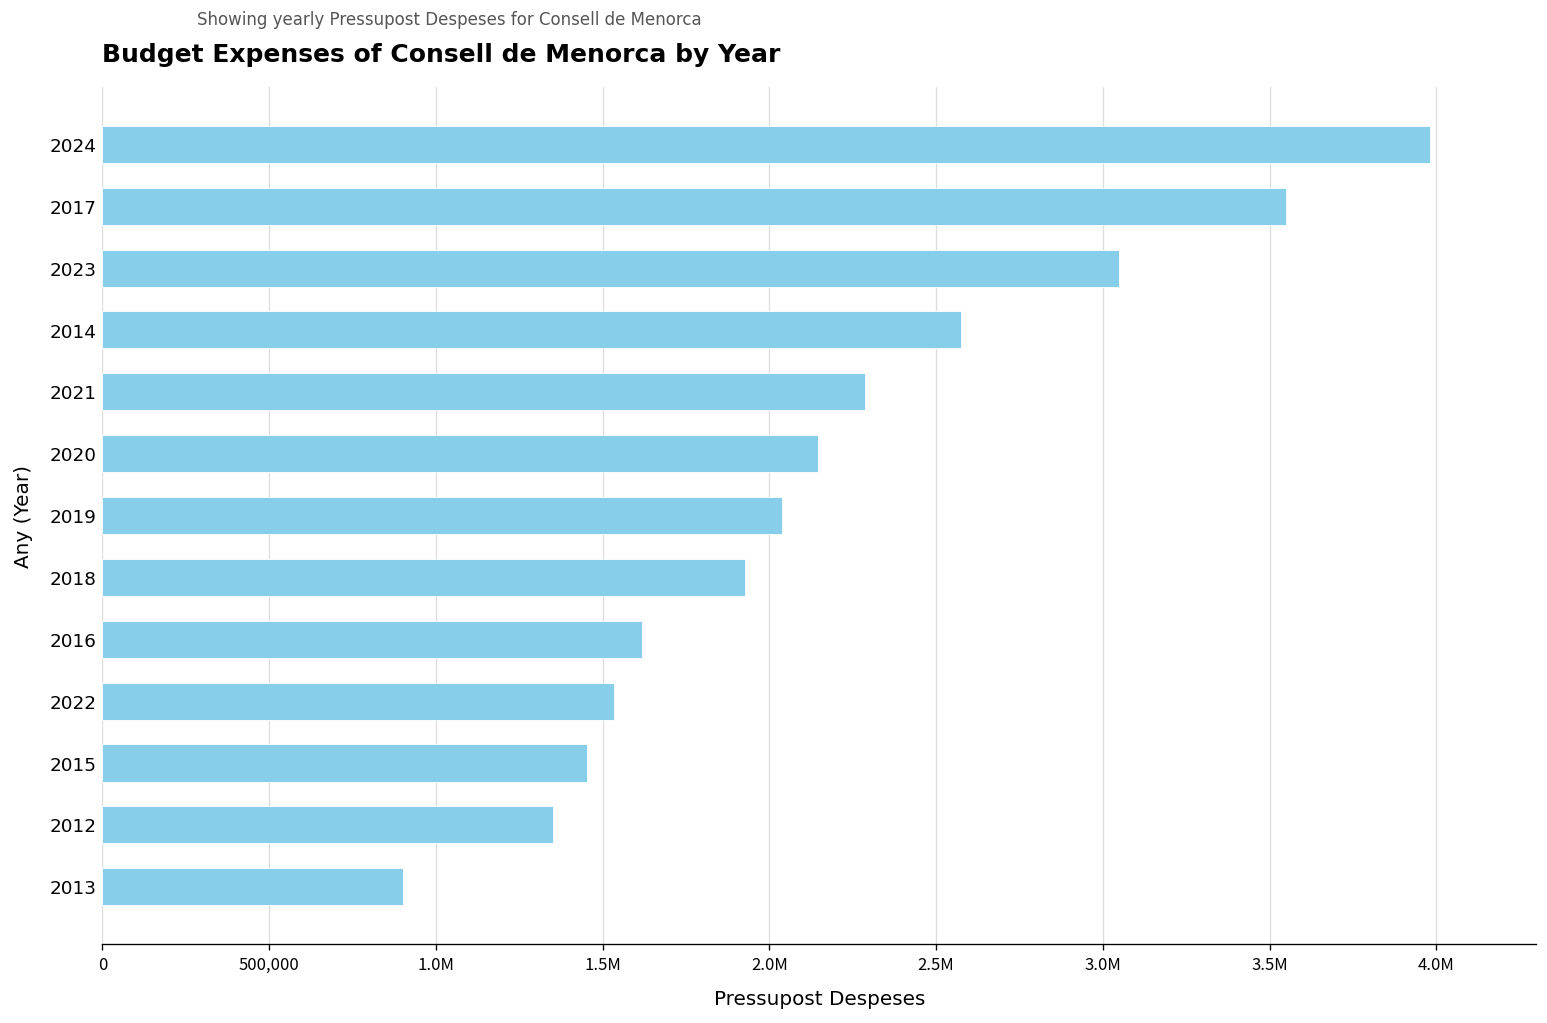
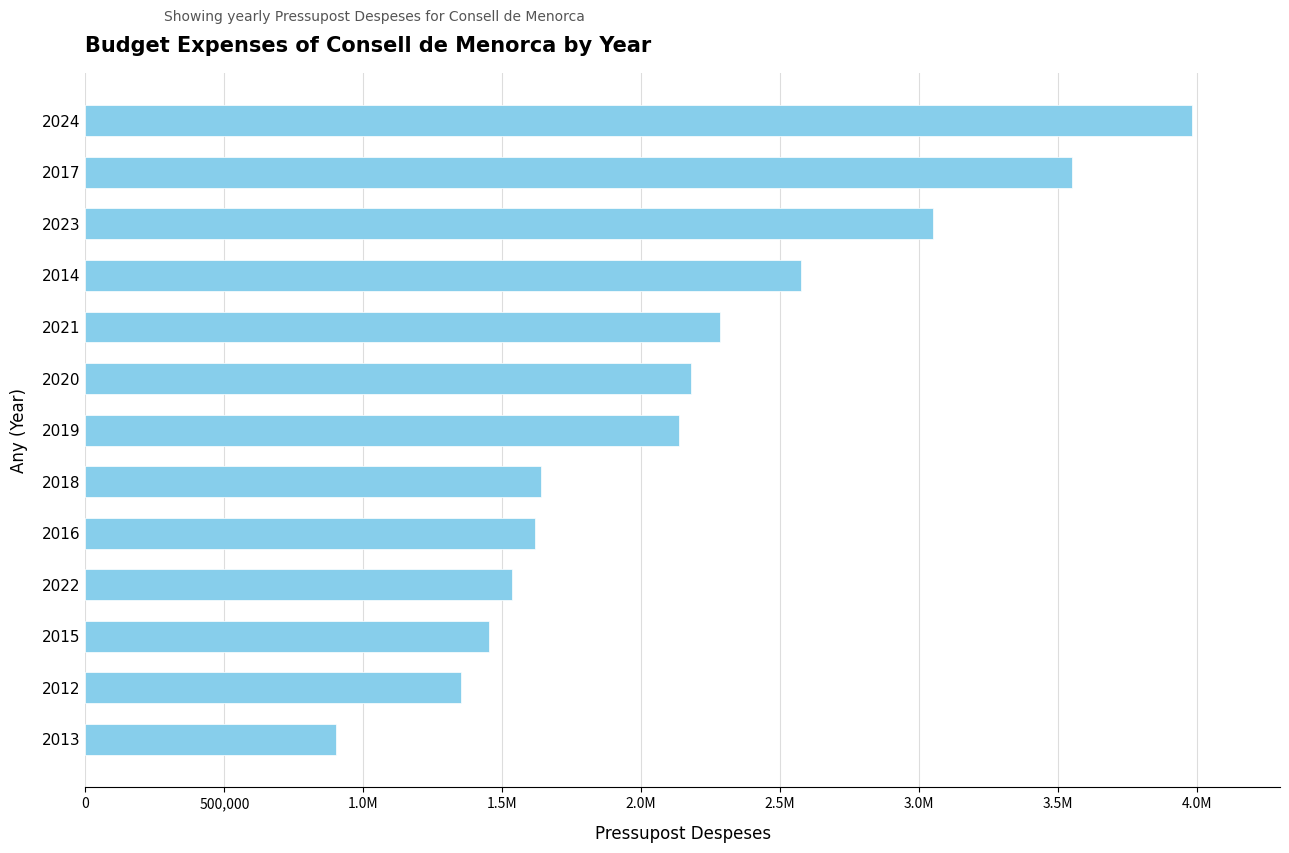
2020: 2,150,000 -> 2,180,000
2019: 2,040,000 -> 2,140,000
2018: 1,930,000 -> 1,640,000
